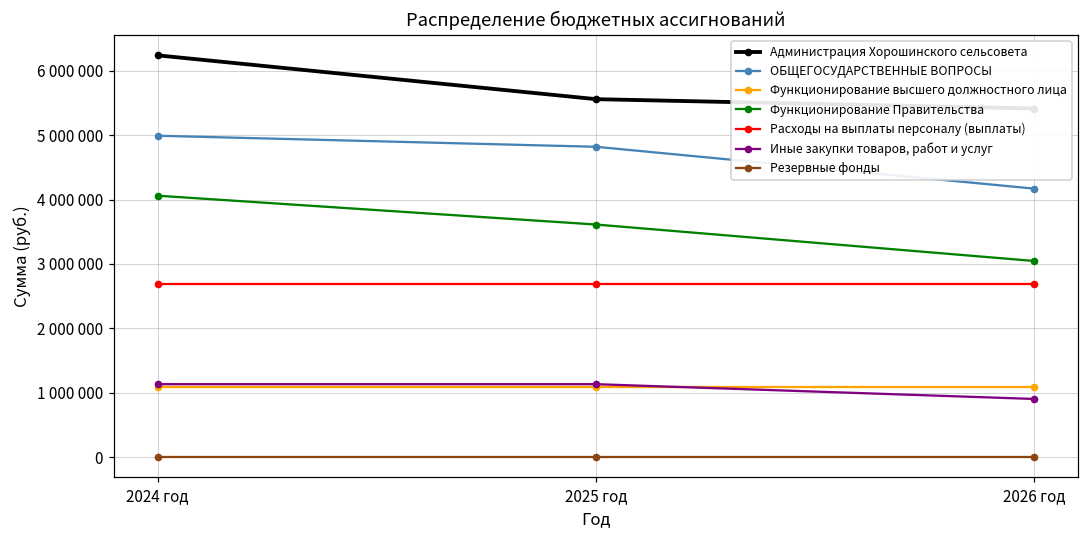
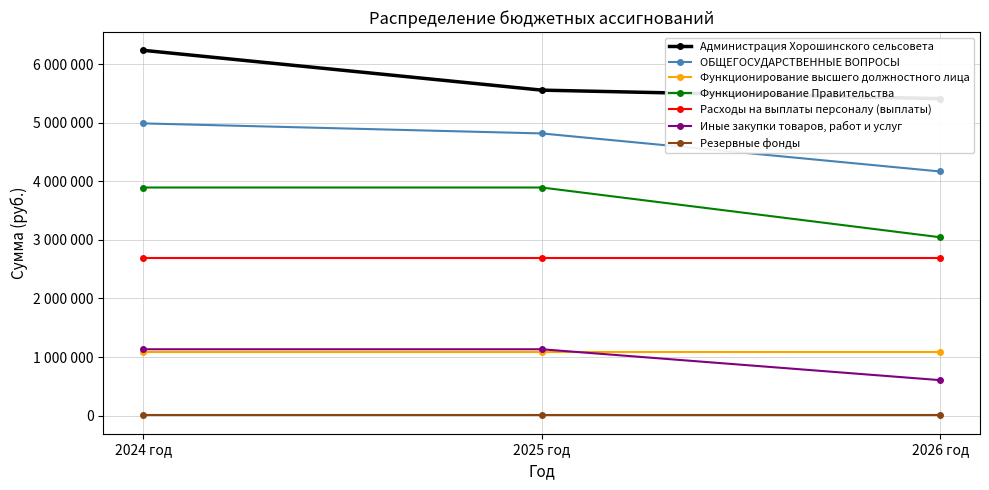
Функционирование Правительства, 2024 год: 4100000 -> 3900000
Функционирование Правительства, 2025 год: 3600000 -> 3900000
Иные закупки товаров, работ и услуг, 2026 год: 900000 -> 600000
